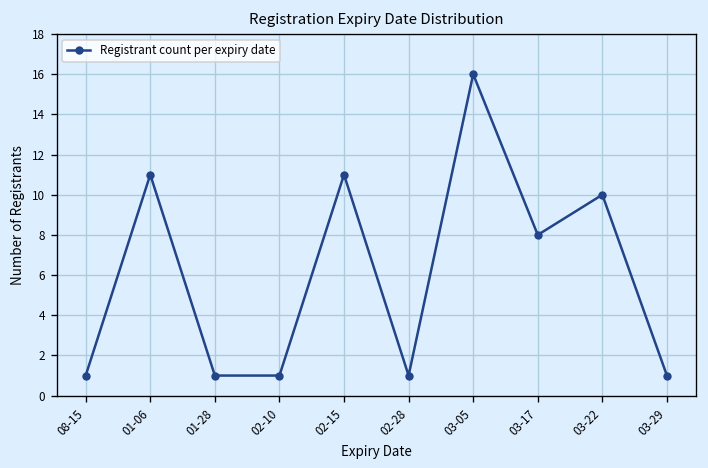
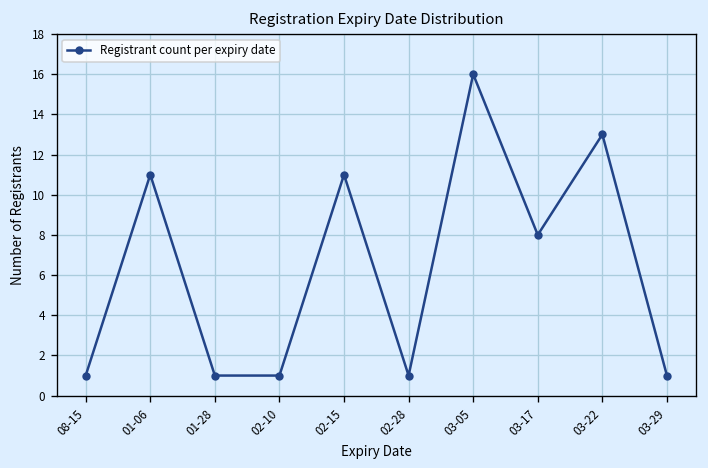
03-22: 10 -> 13
